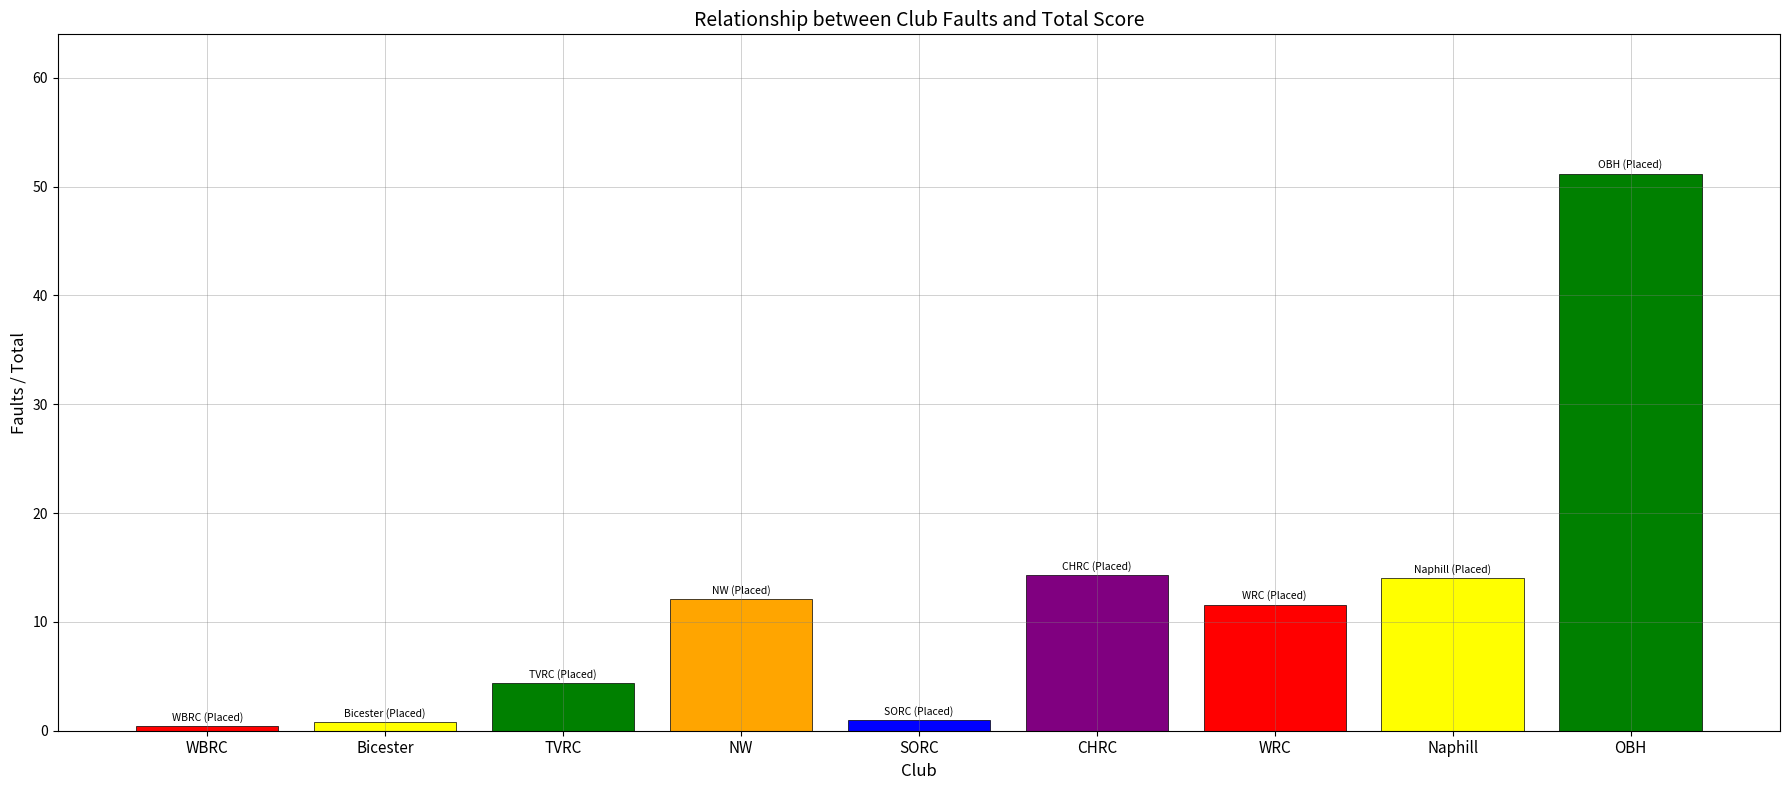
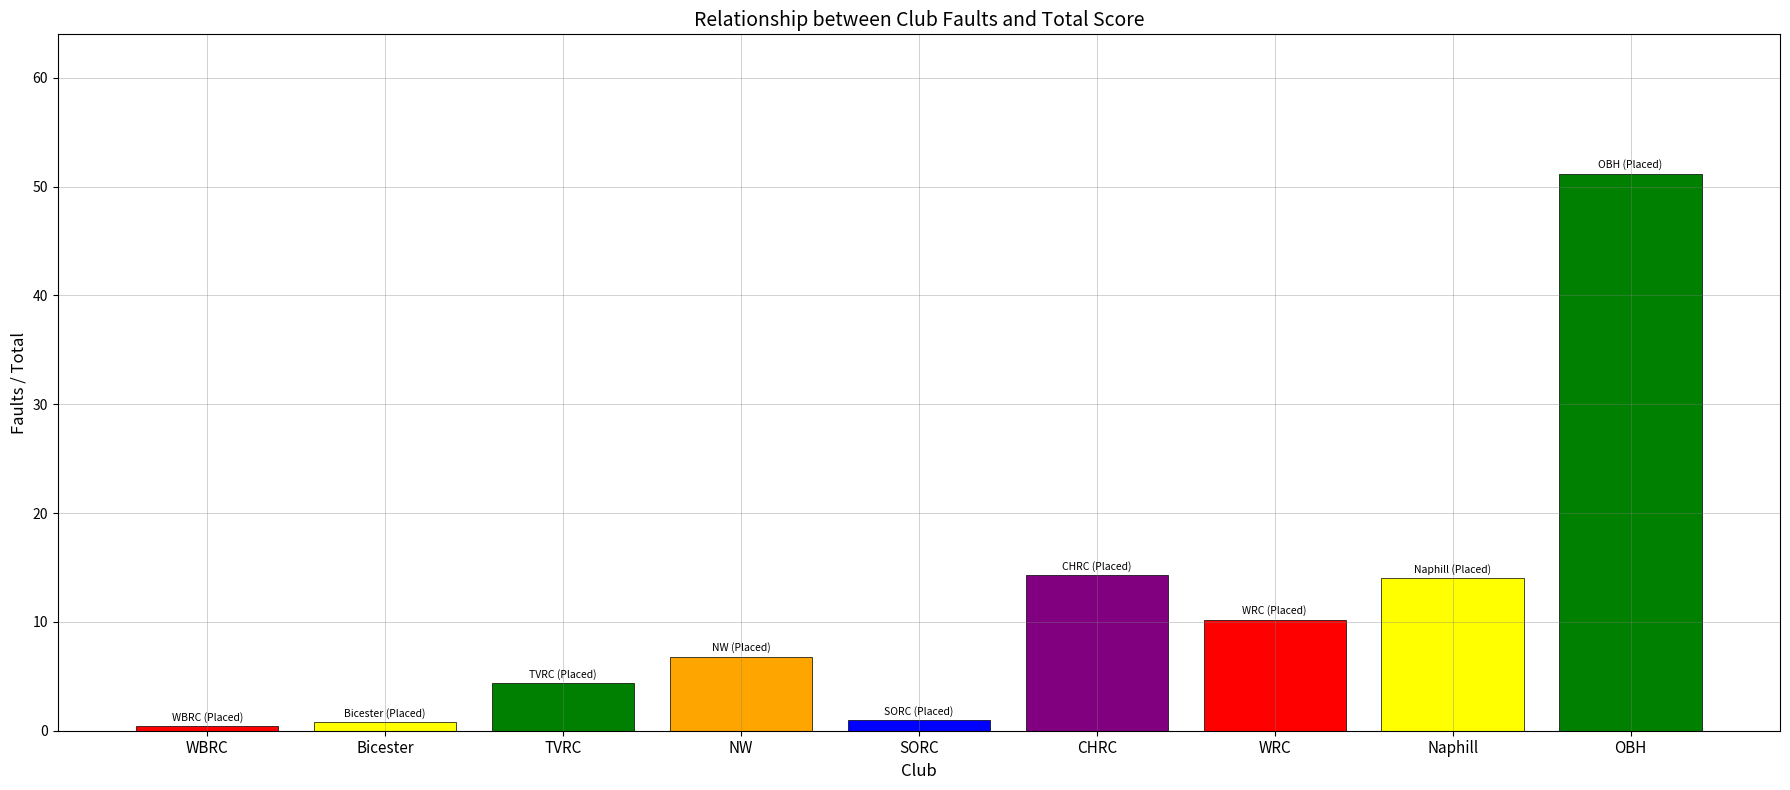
NW: 12.1 -> 6.8
WRC: 11.6 -> 10.2
